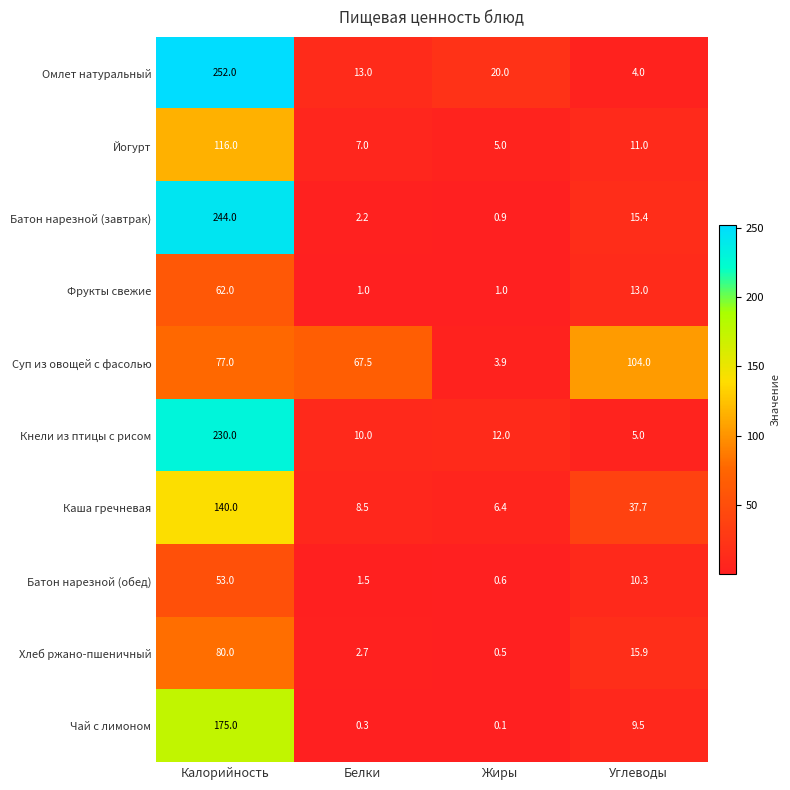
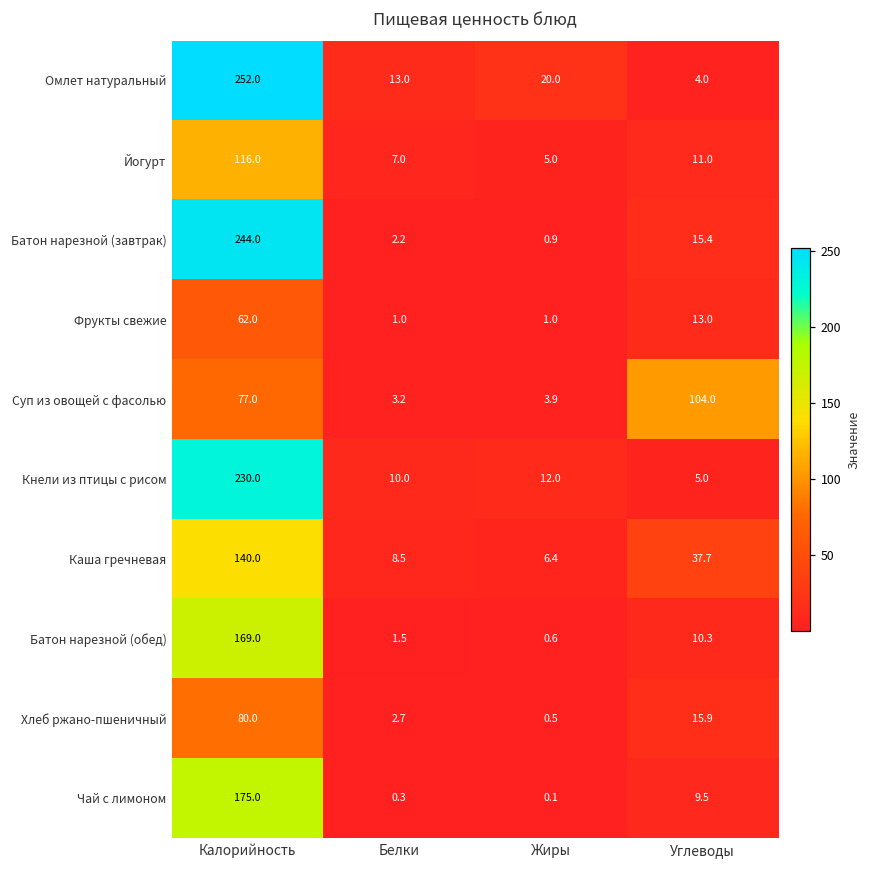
Суп из овощей с фасолью, Белки: 67.5 -> 3.2
Батон нарезной (обед), Калорийность: 53.0 -> 169.0
